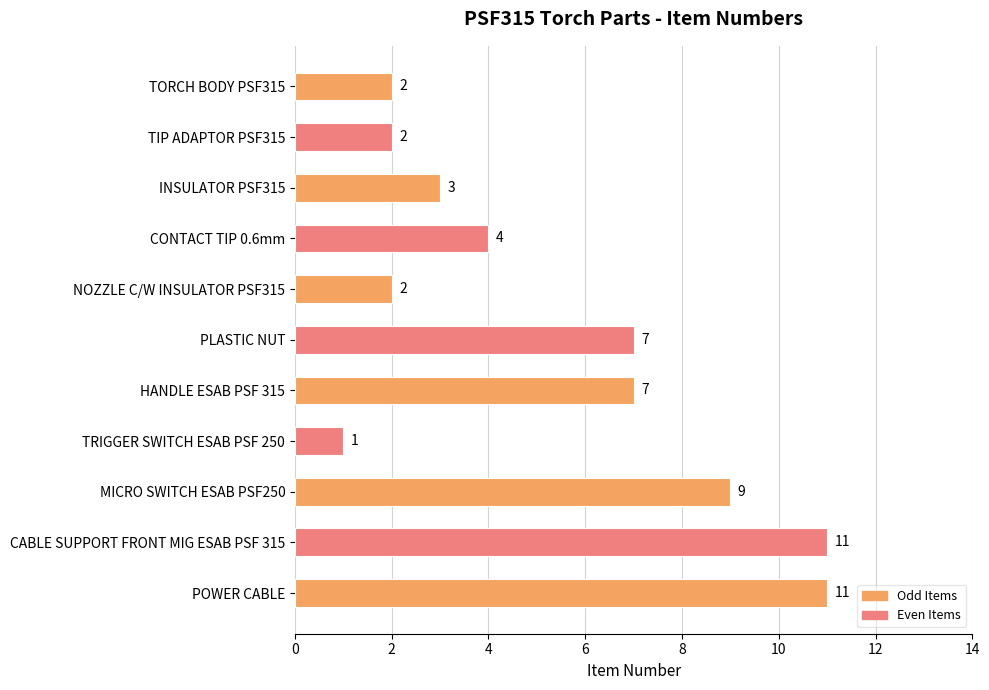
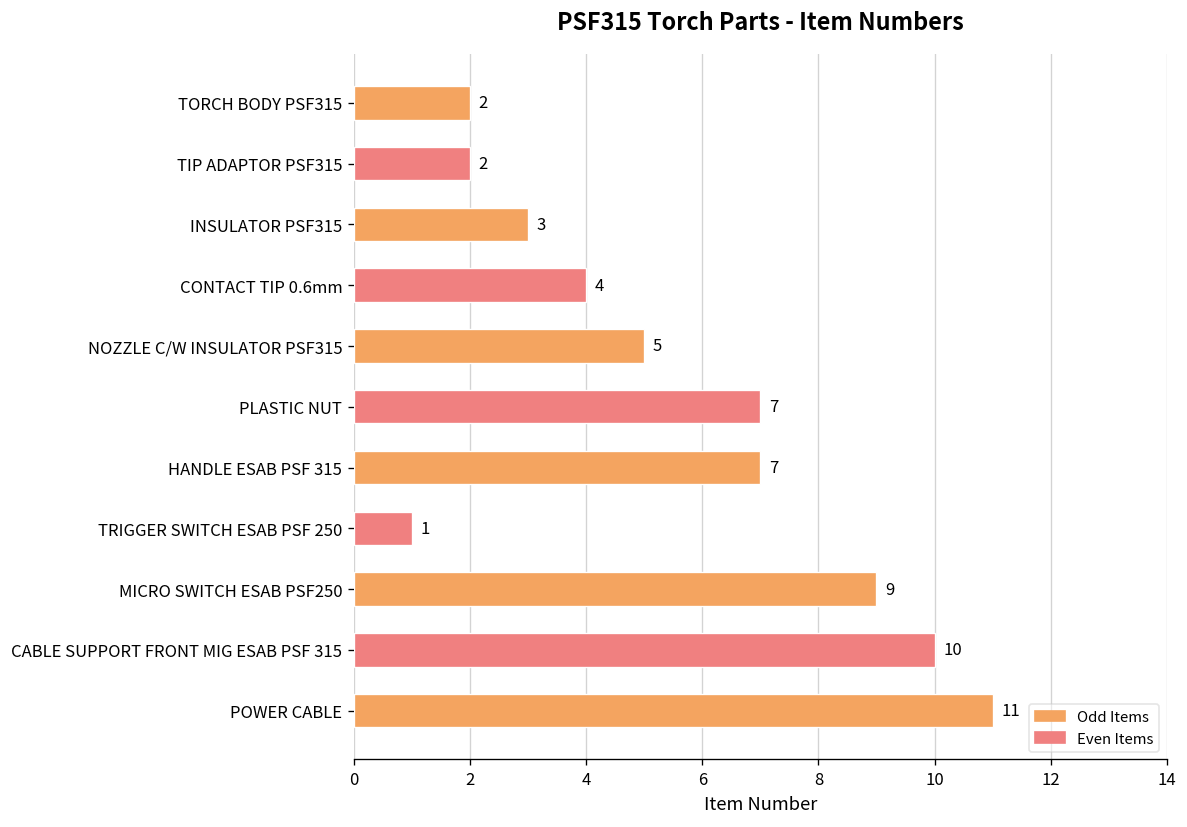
NOZZLE C/W INSULATOR PSF315: 2 -> 5
CABLE SUPPORT FRONT MIG ESAB PSF 315: 11 -> 10
